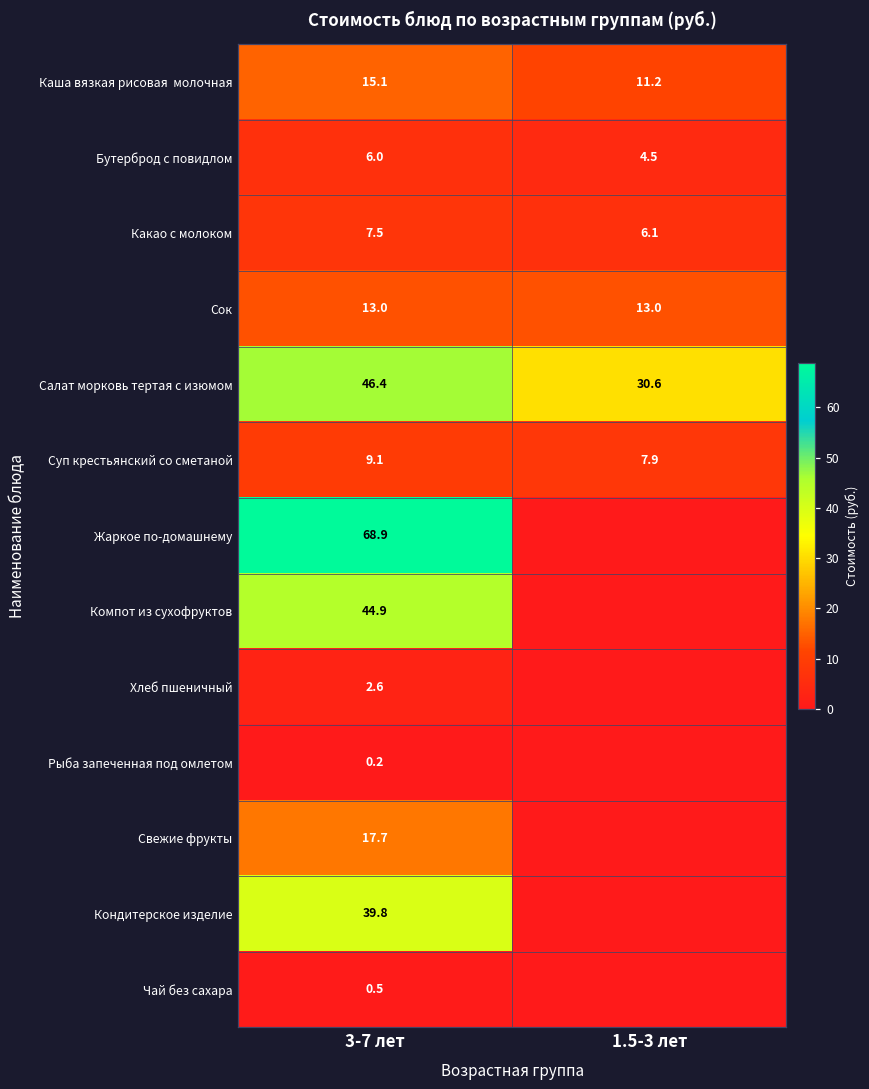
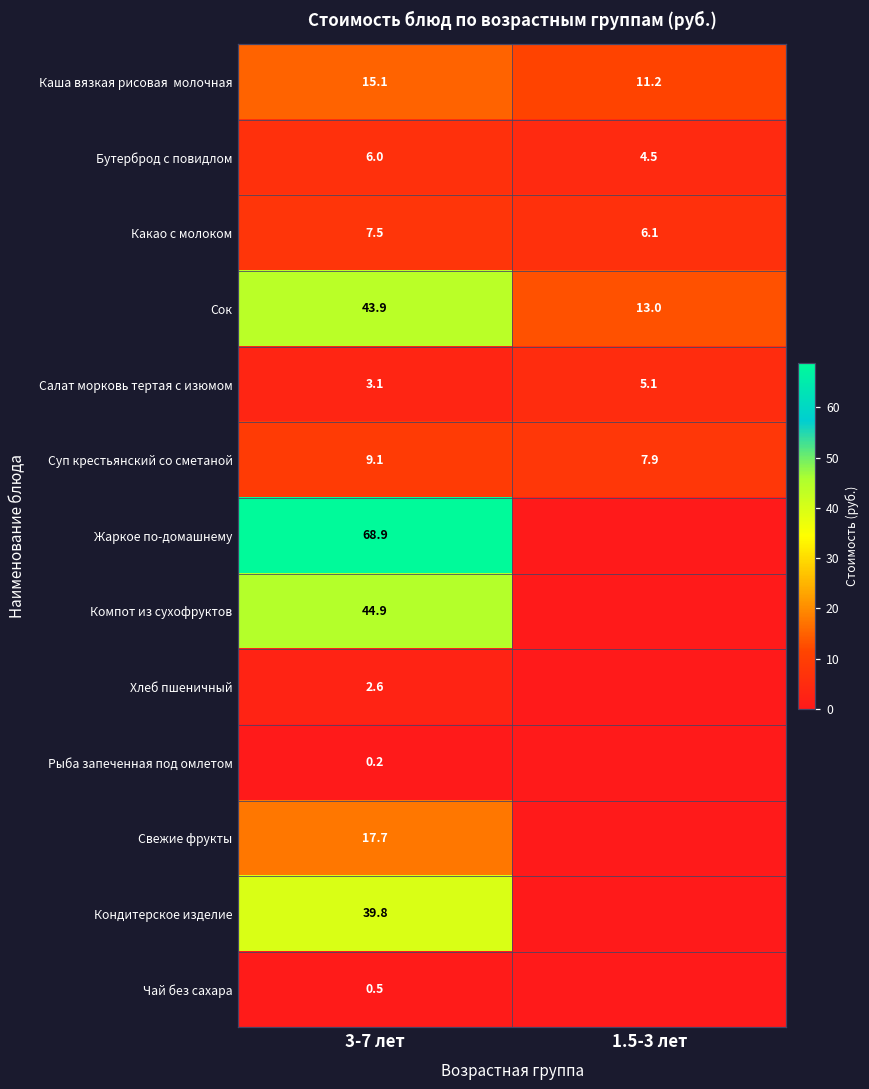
Сок, 3-7 лет: 13.0 -> 43.9
Салат морковь тертая с изюмом, 3-7 лет: 46.4 -> 3.1
Салат морковь тертая с изюмом, 1.5-3 лет: 30.6 -> 5.1
